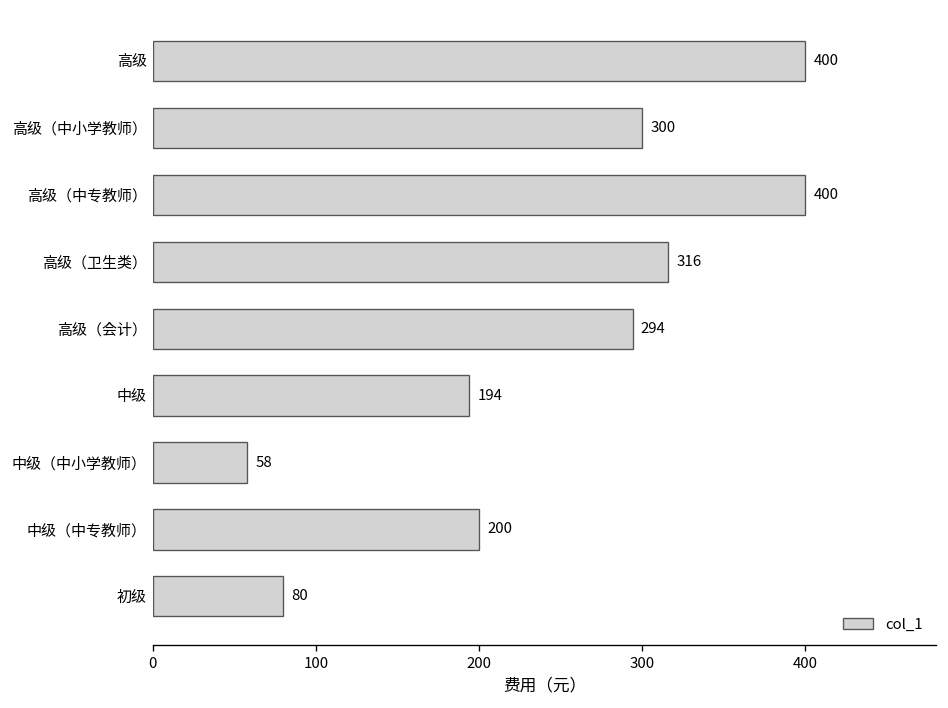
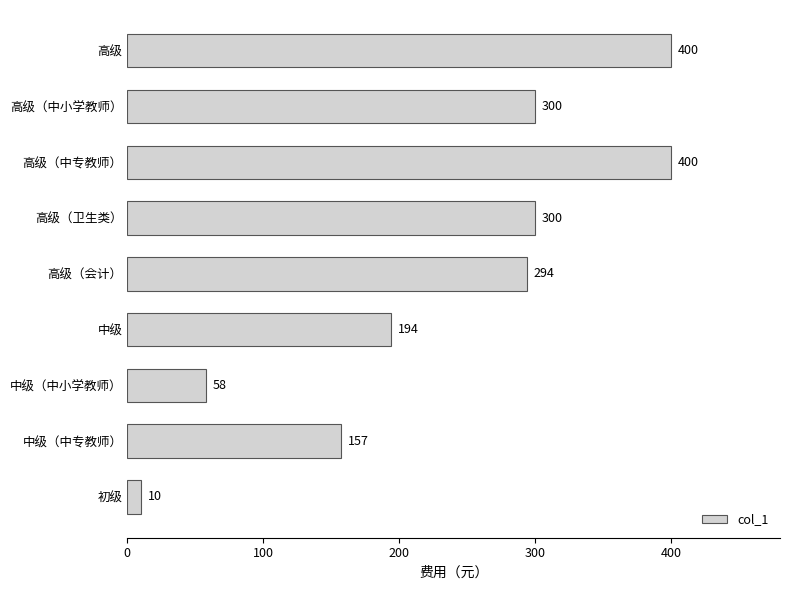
高级（卫生类）: 316 -> 300
中级（中专教师）: 200 -> 157
初级: 80 -> 10
